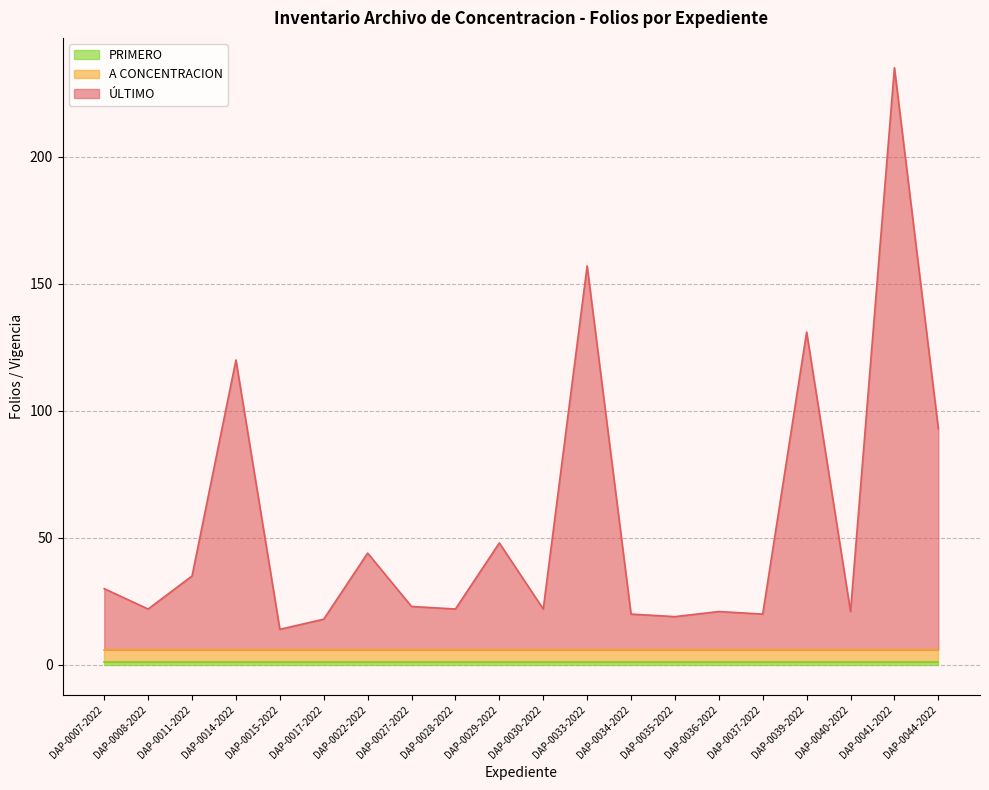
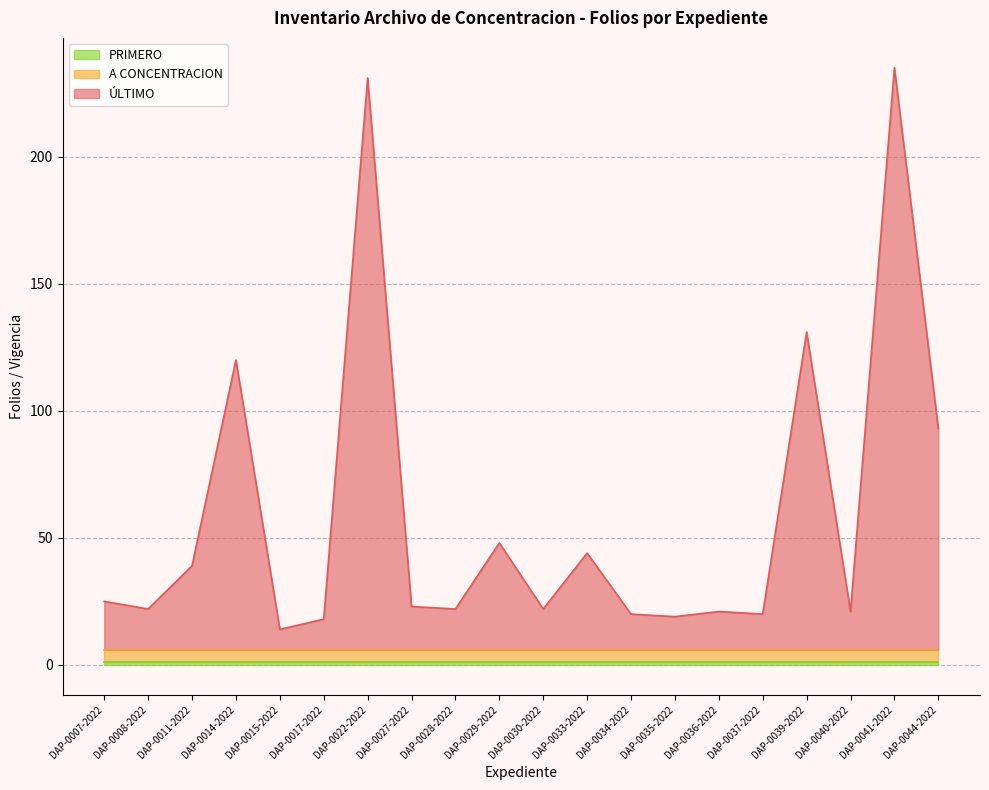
ÚLTIMO, DAP-0007-2022: 30 -> 25
ÚLTIMO, DAP-0011-2022: 35 -> 39
ÚLTIMO, DAP-0022-2022: 44 -> 231
ÚLTIMO, DAP-0033-2022: 157 -> 44
